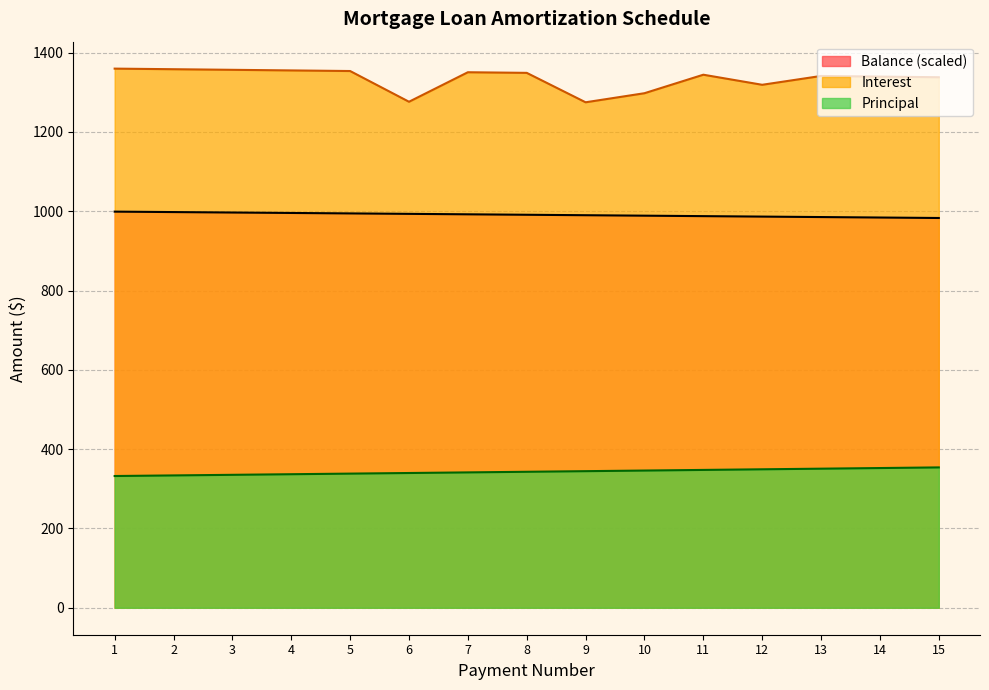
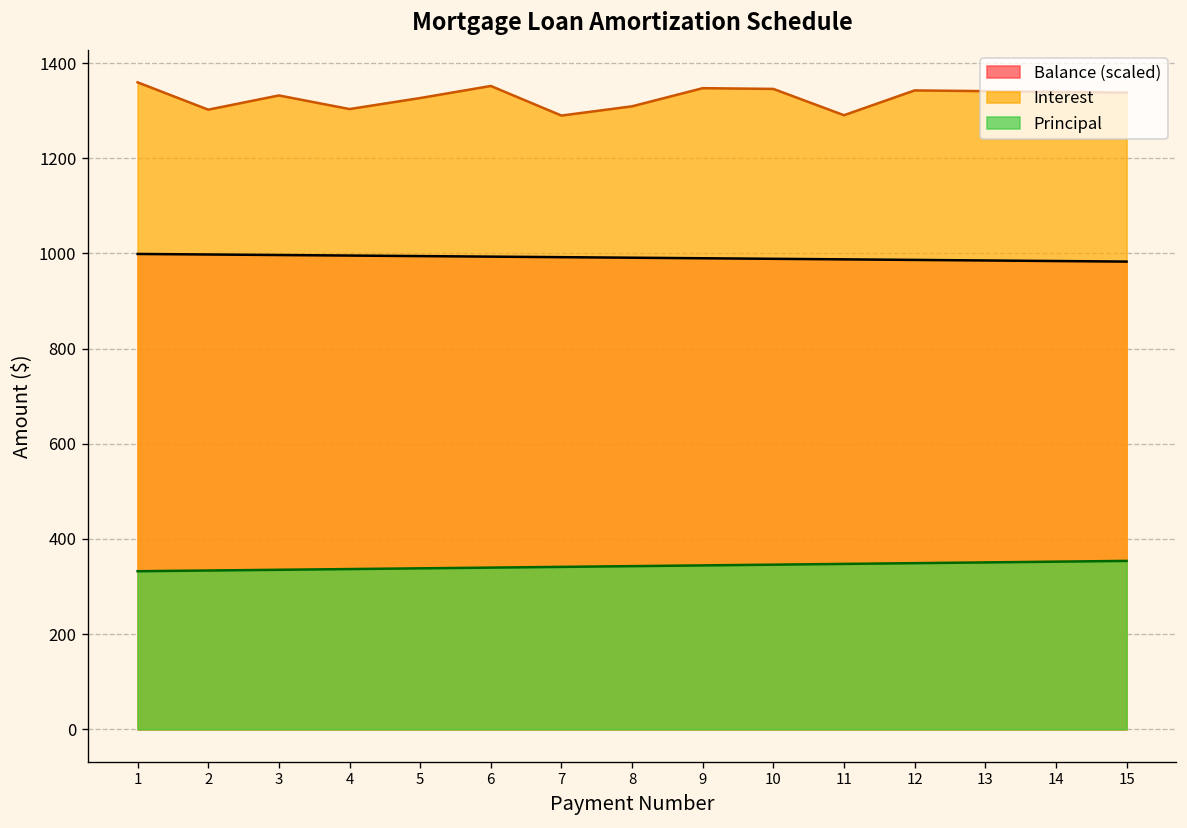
Interest, 2: 1360 -> 1300
Interest, 3: 1360 -> 1330
Interest, 4: 1350 -> 1300
Interest, 5: 1350 -> 1330
Interest, 6: 1280 -> 1350
Interest, 7: 1350 -> 1290
Interest, 8: 1350 -> 1310
Interest, 9: 1270 -> 1350
Interest, 10: 1300 -> 1350
Interest, 11: 1340 -> 1290
Interest, 12: 1320 -> 1340
